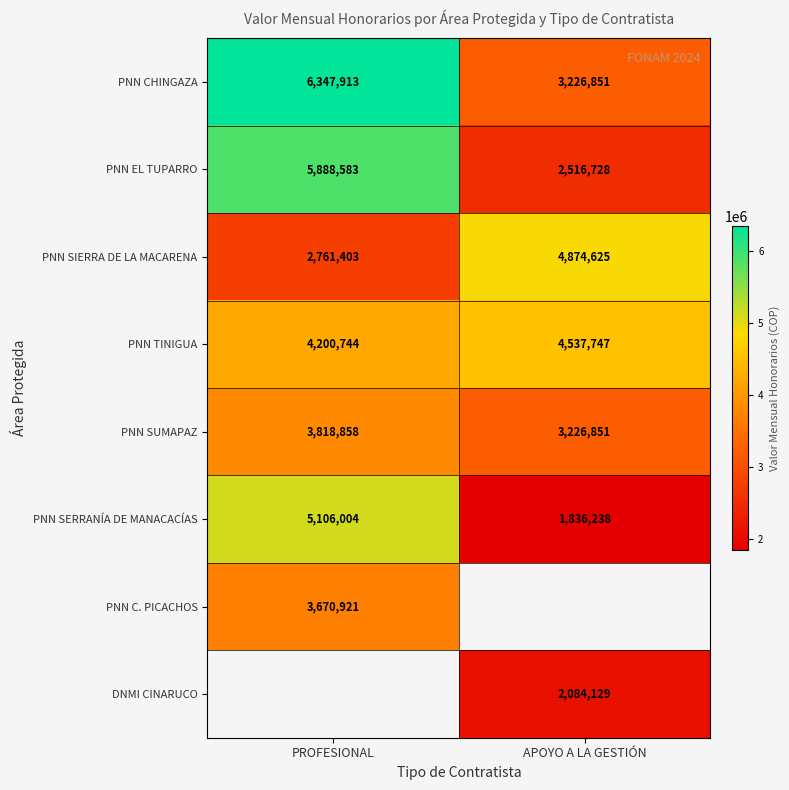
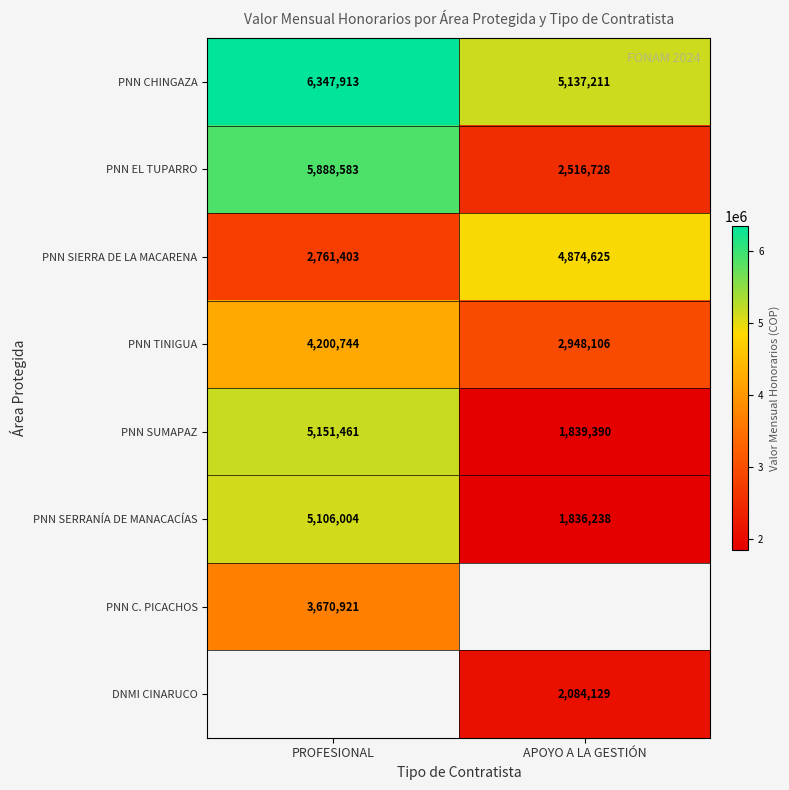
PNN CHINGAZA, APOYO A LA GESTIÓN: 3,226,851 -> 5,137,211
PNN TINIGUA, APOYO A LA GESTIÓN: 4,537,747 -> 2,948,106
PNN SUMAPAZ, PROFESIONAL: 3,818,858 -> 5,151,461
PNN SUMAPAZ, APOYO A LA GESTIÓN: 3,226,851 -> 1,839,390
